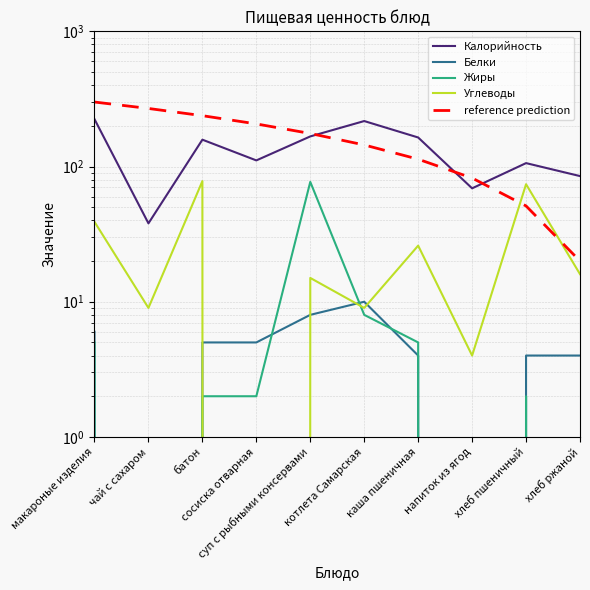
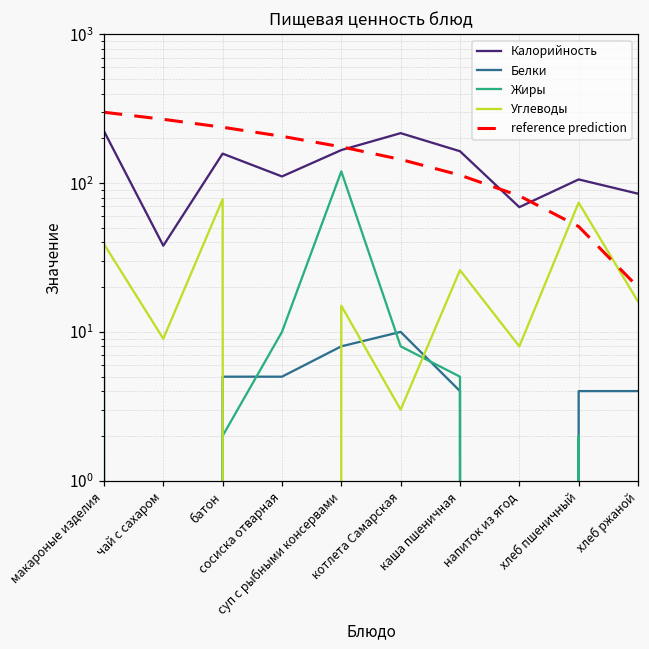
Жиры, сосиска отварная: 2 -> 10
Жиры, суп с рыбными консервами: 80 -> 120
Углеводы, котлета Самарская: 9 -> 3
Углеводы, напиток из ягод: 4 -> 8
